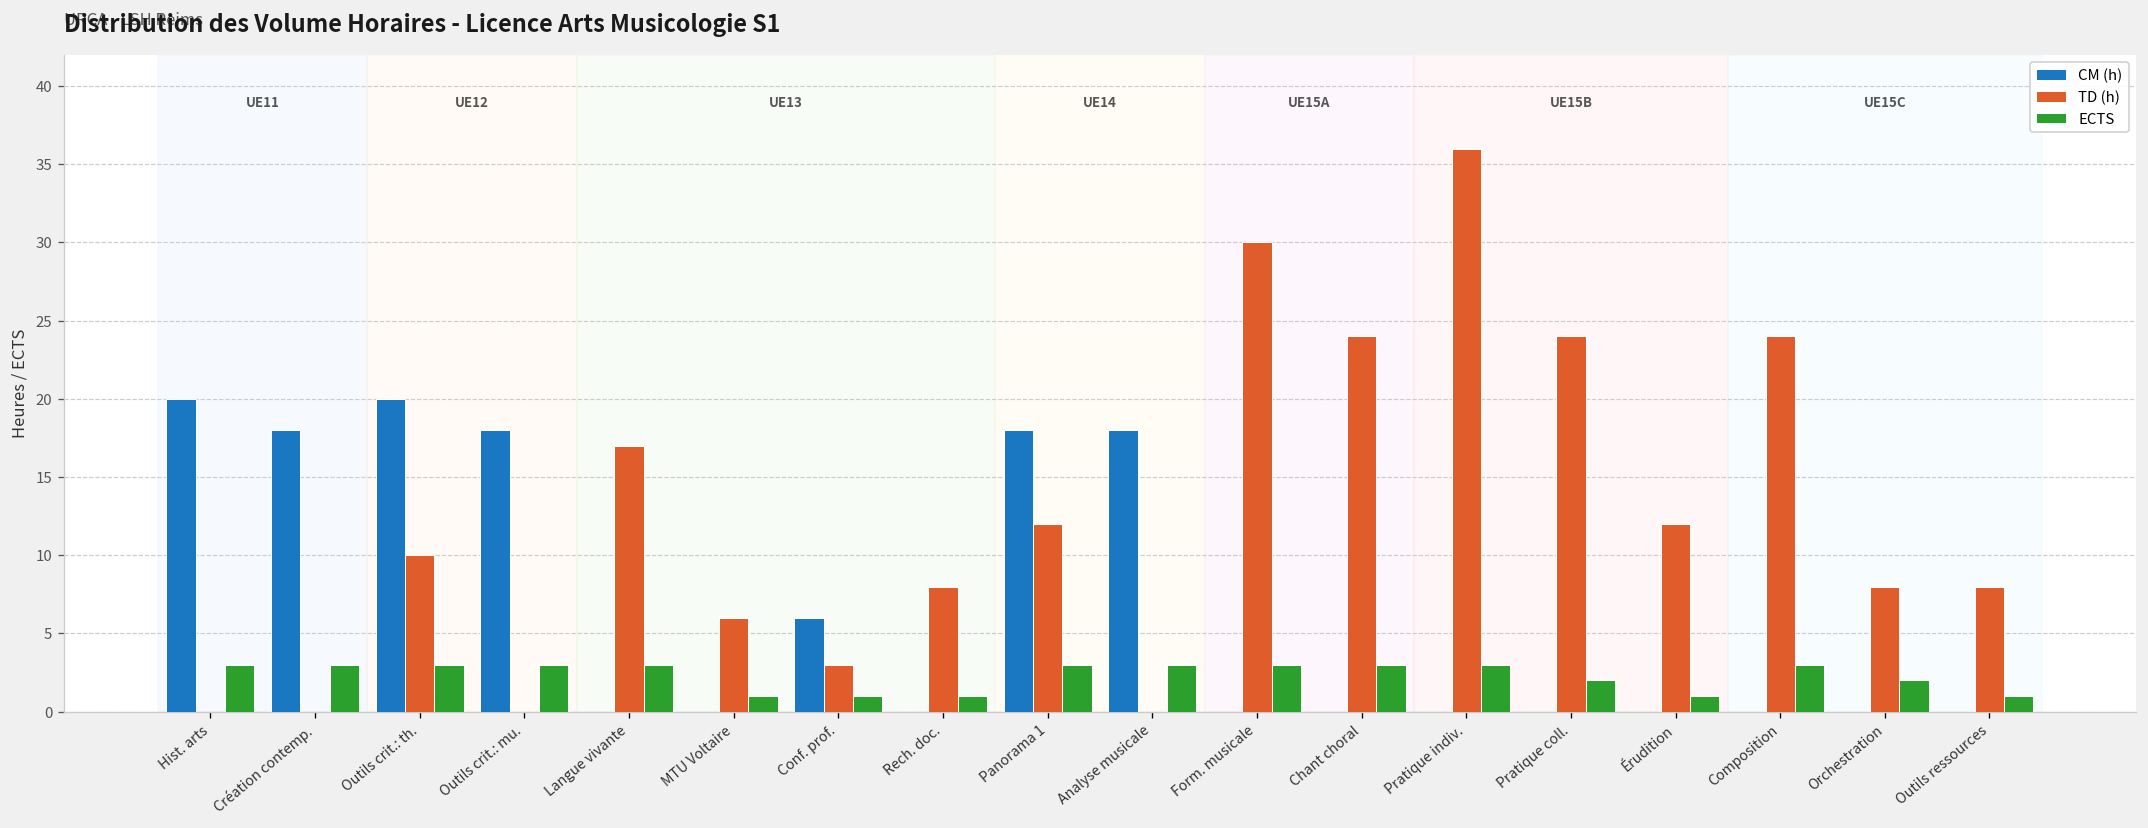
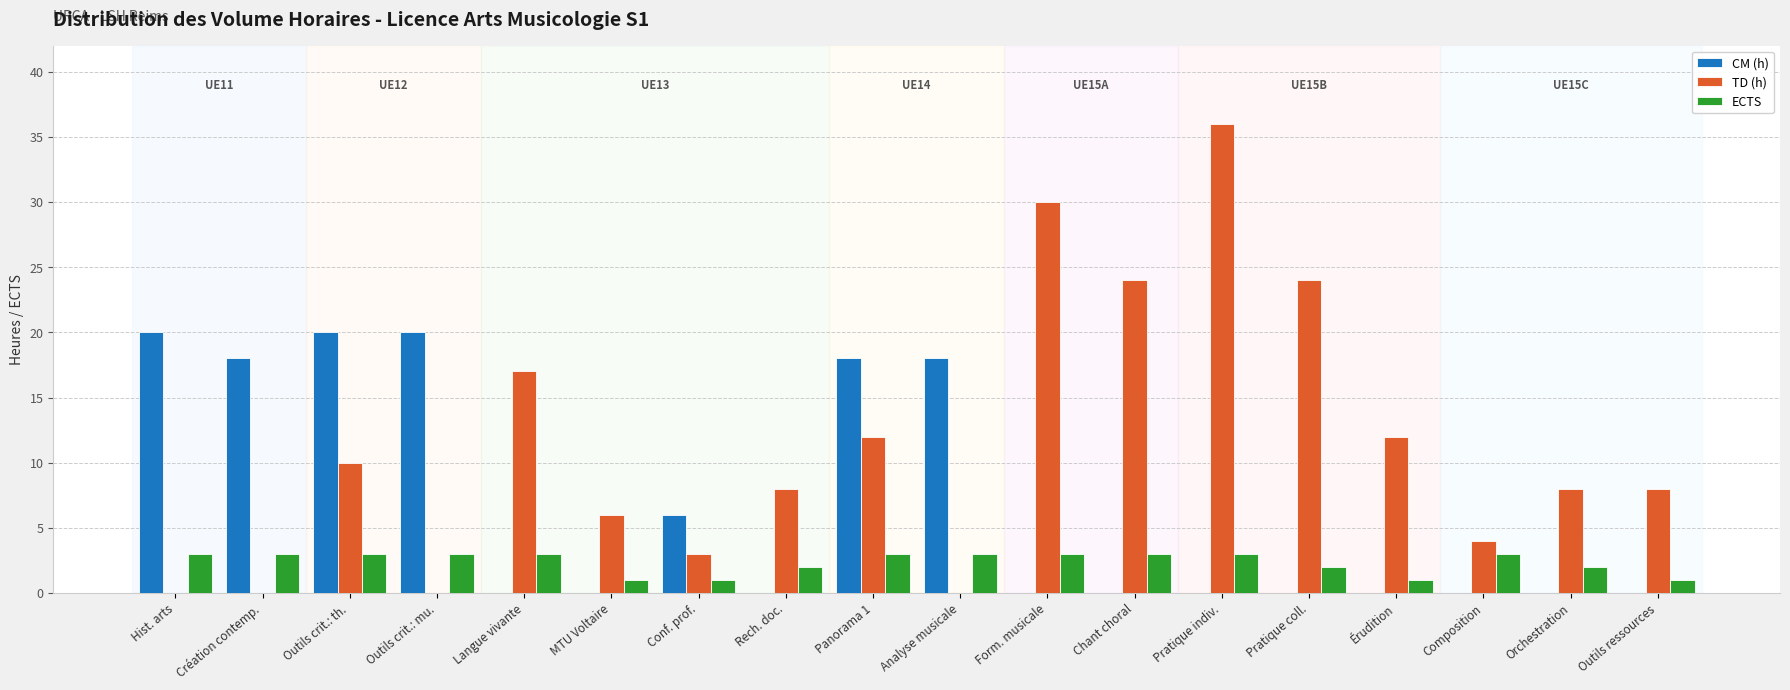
CM (h), Outils crit.: mu.: 18 -> 20
ECTS, Rech. doc.: 1 -> 2
TD (h), Composition: 24 -> 4
